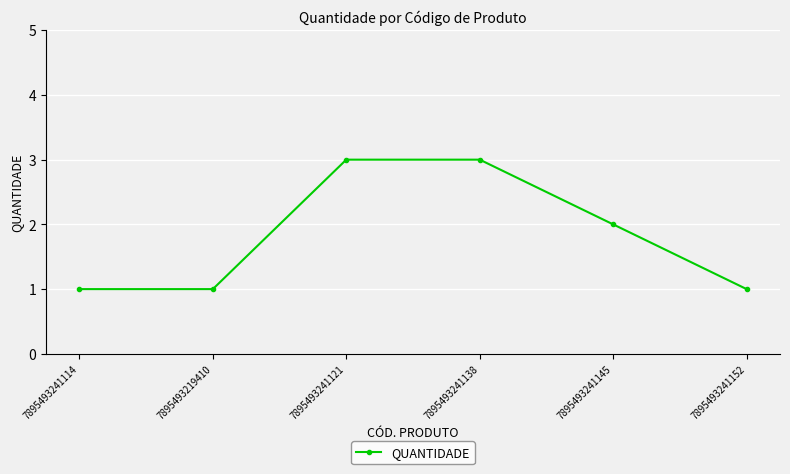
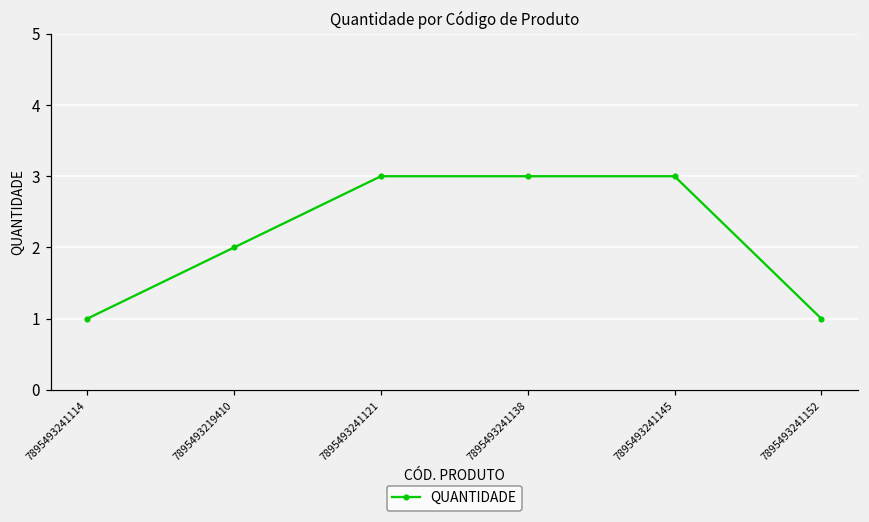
7895493219410: 1 -> 2
7895493241145: 2 -> 3
